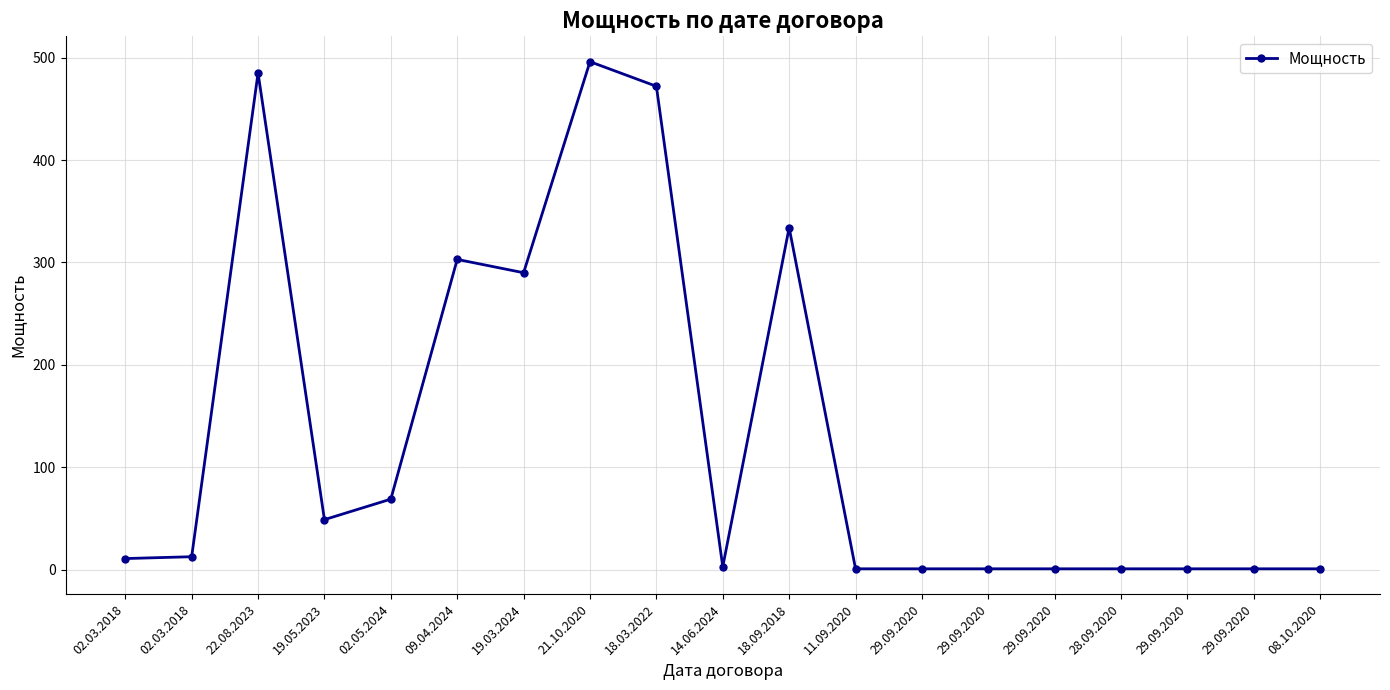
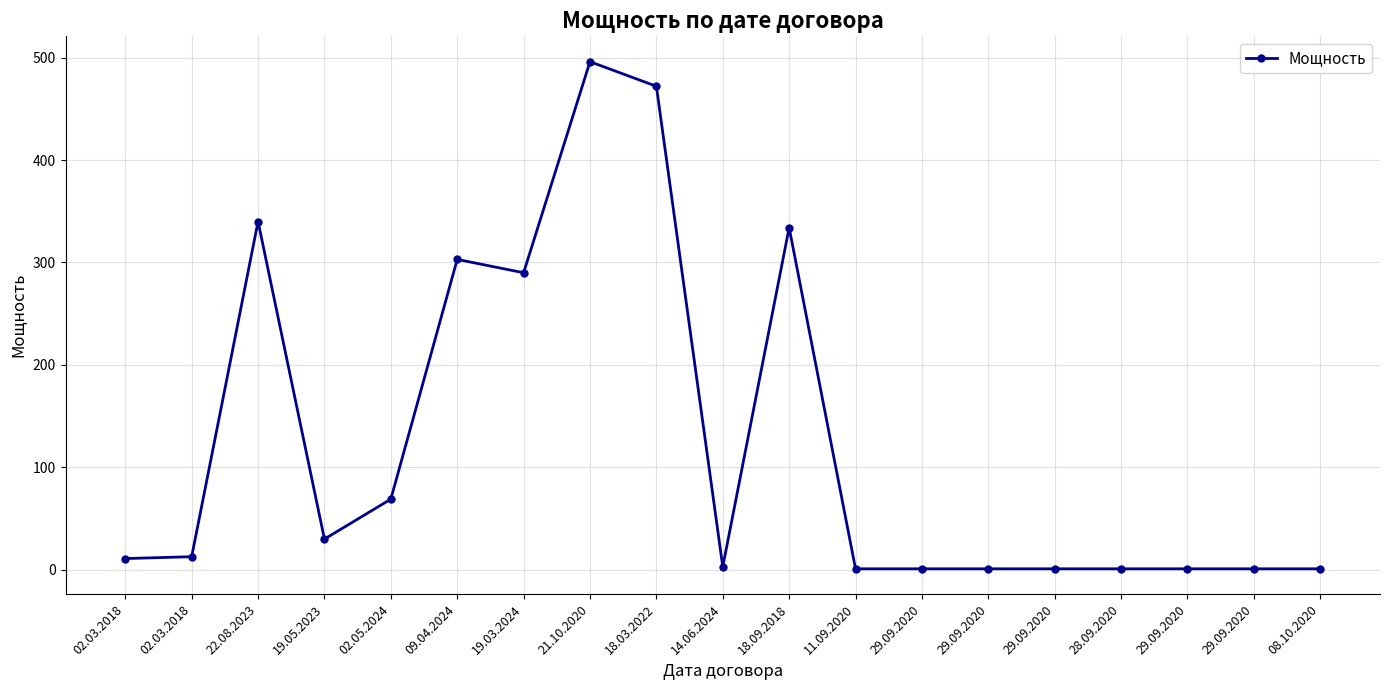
22.08.2023: 485 -> 340
19.05.2023: 49 -> 30
